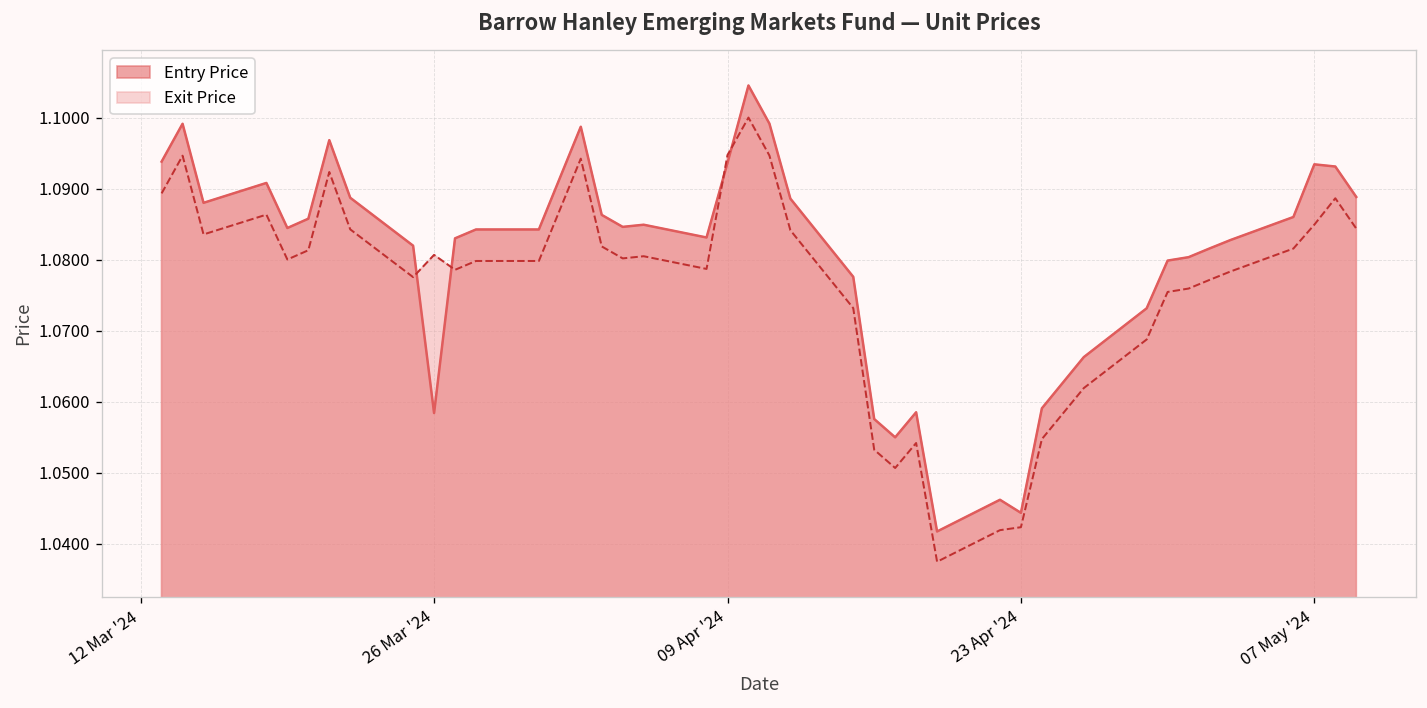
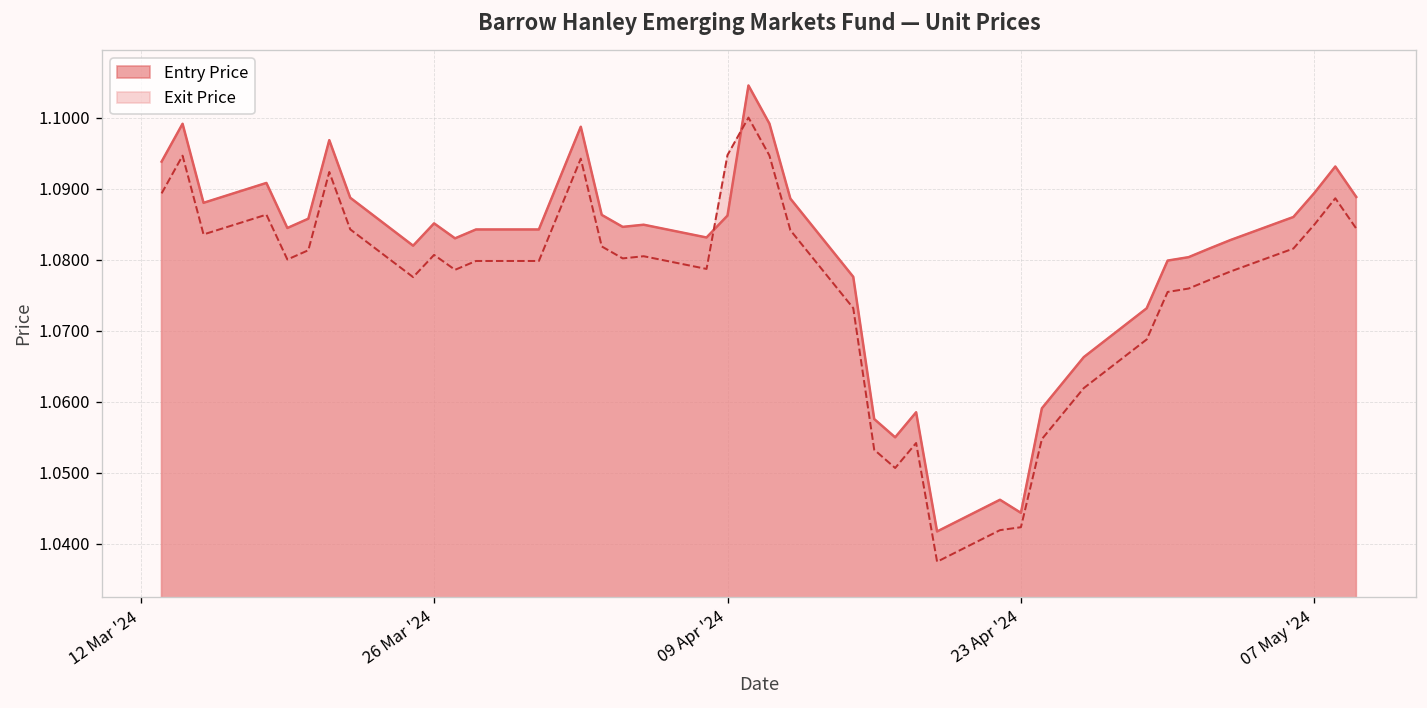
Entry Price, 26 Mar '24: 1.058 -> 1.085
Entry Price, 09 Apr '24: 1.094 -> 1.086
Entry Price, 07 May '24: 1.093 -> 1.089
